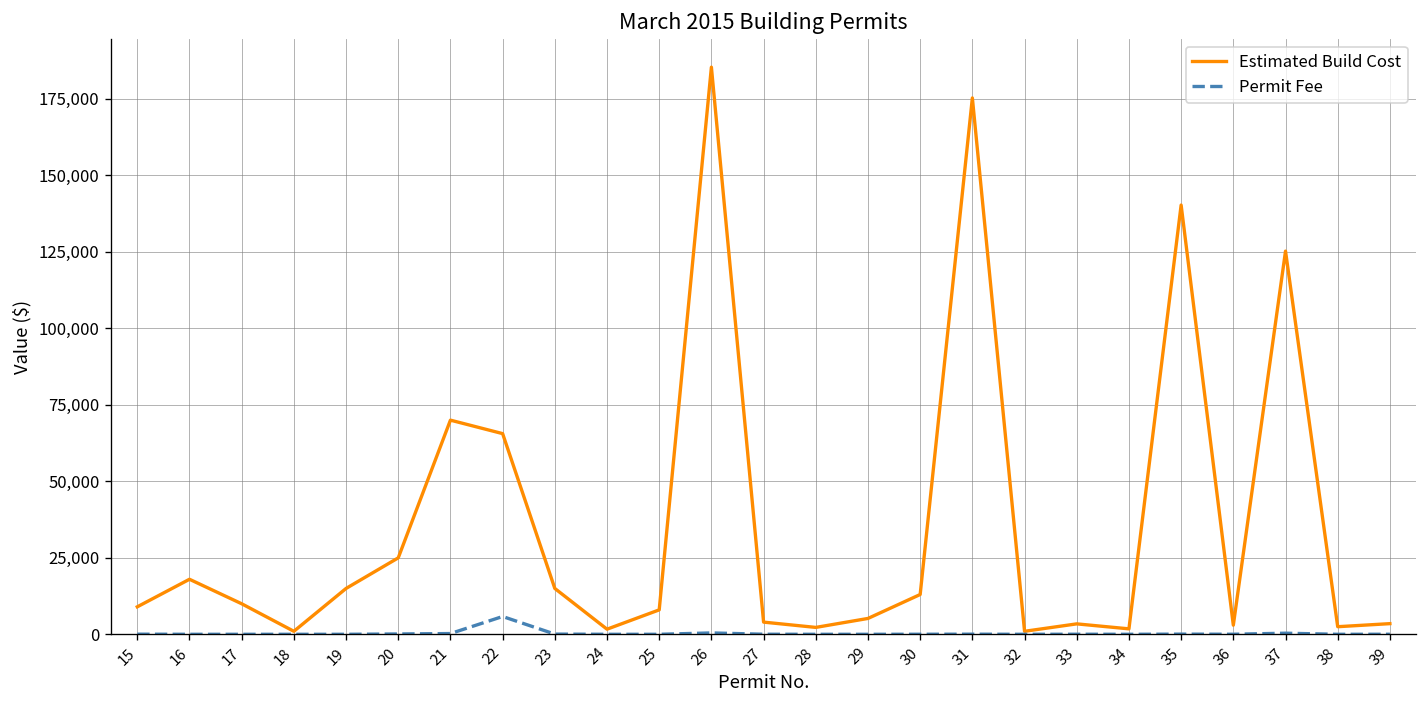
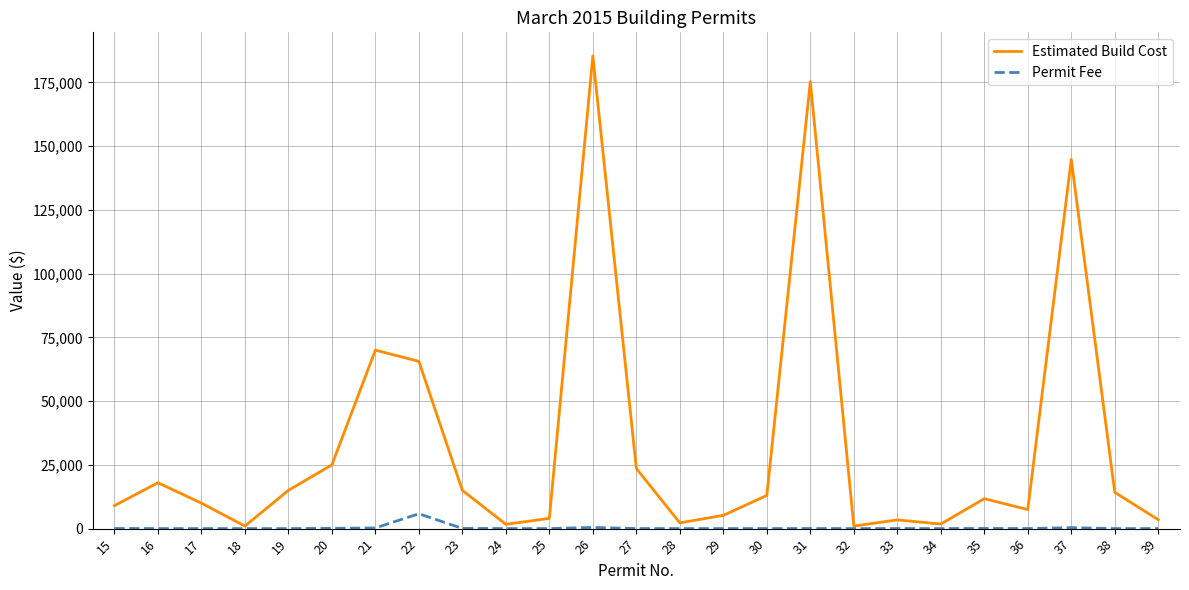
Estimated Build Cost, 25: 8,000 -> 4,000
Estimated Build Cost, 27: 4,000 -> 24,000
Estimated Build Cost, 35: 140,000 -> 12,000
Estimated Build Cost, 36: 3,000 -> 7,000
Estimated Build Cost, 37: 125,000 -> 145,000
Estimated Build Cost, 38: 3,000 -> 14,000
